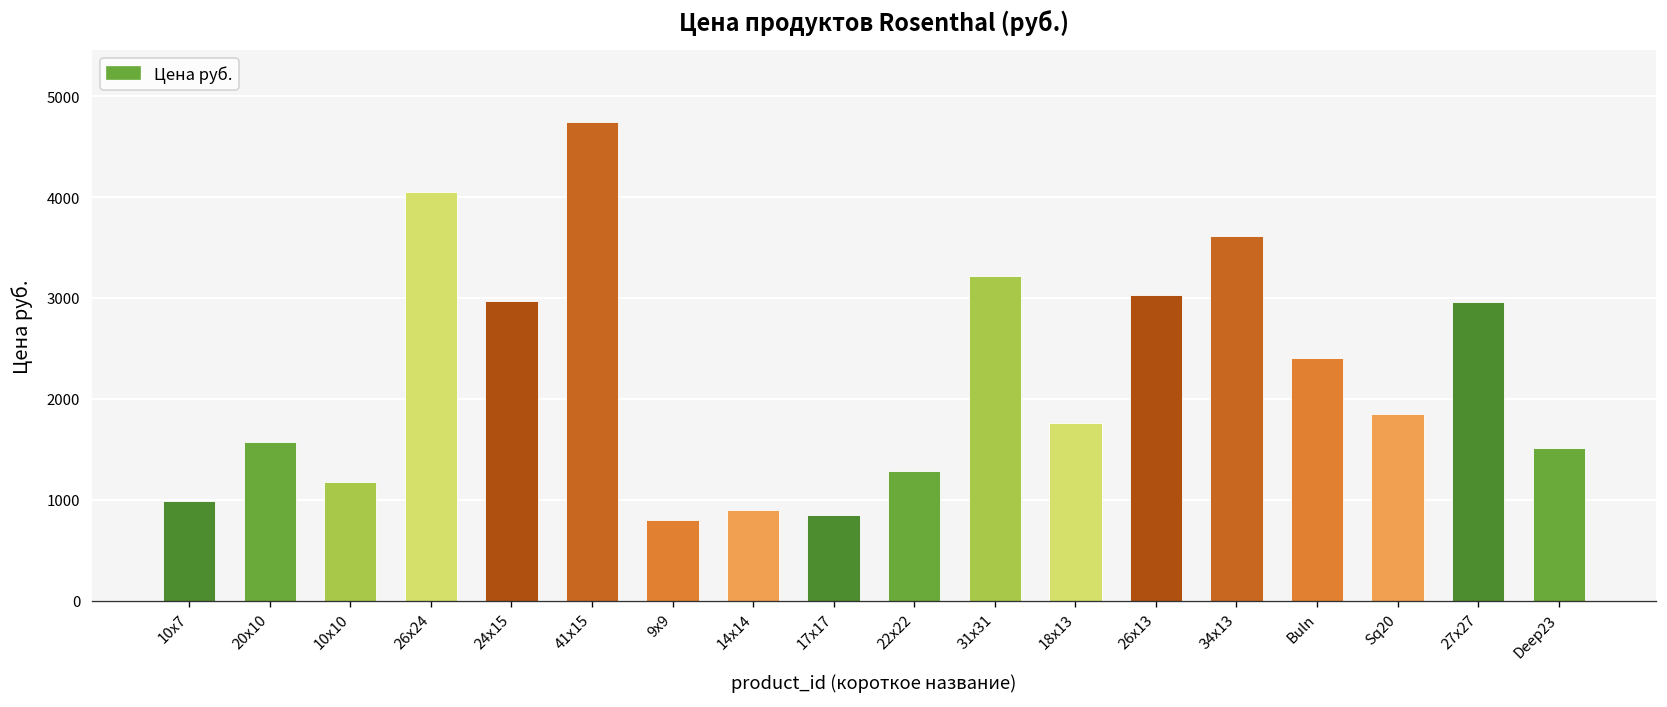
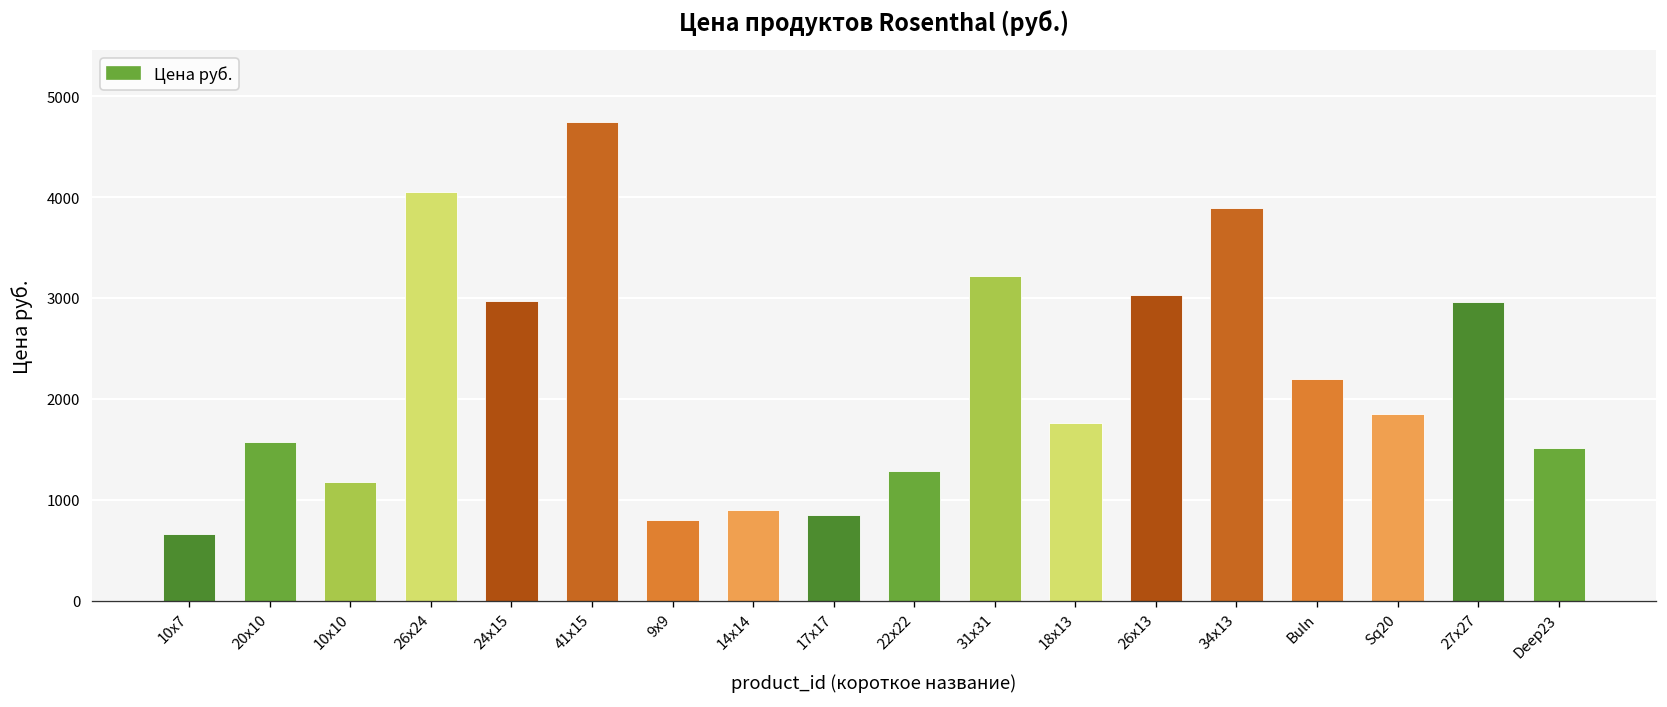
10x7: 1000 -> 700
34x13: 3600 -> 3900
Buln: 2400 -> 2200
